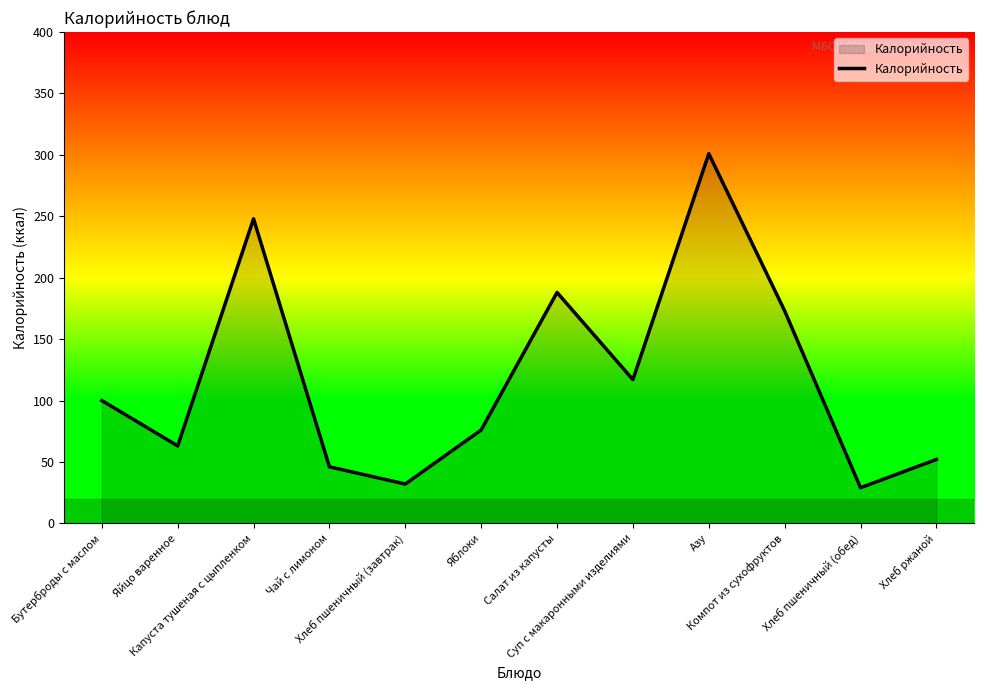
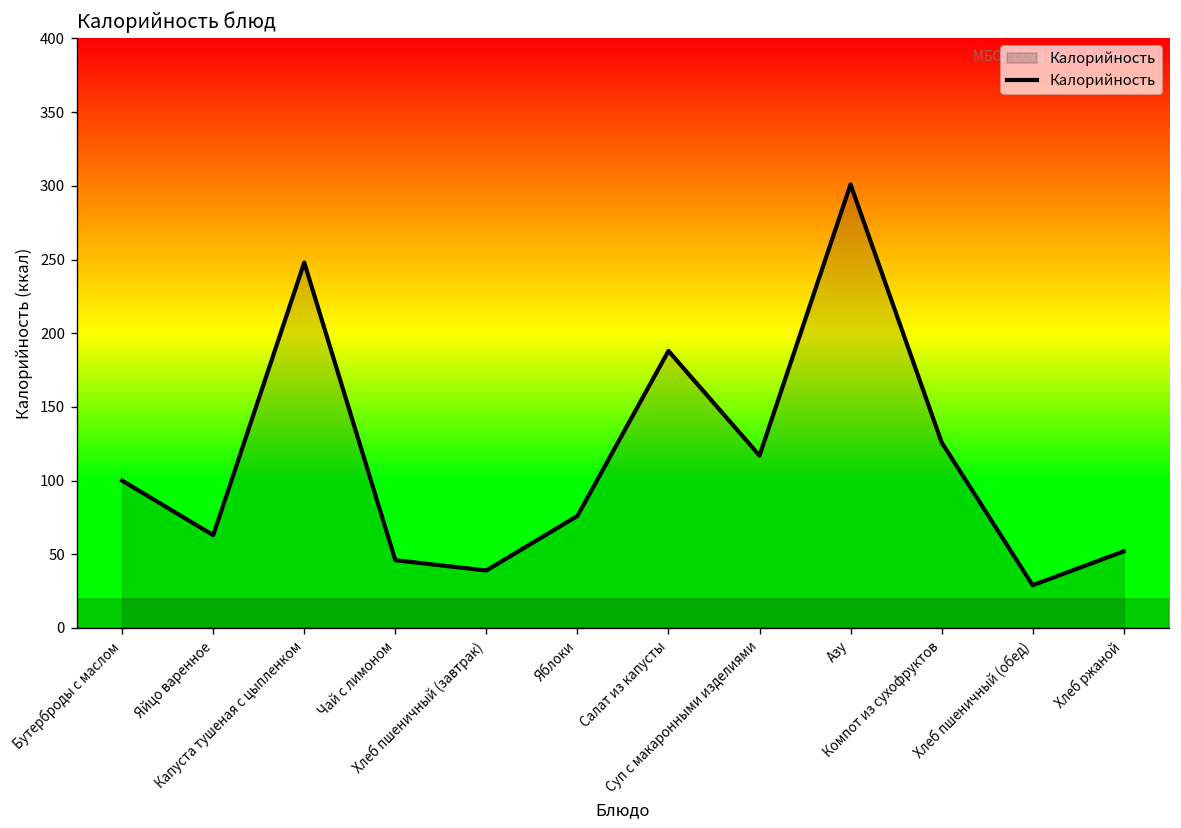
Хлеб пшеничный (завтрак): 32 -> 39
Компот из сухофруктов: 173 -> 126
